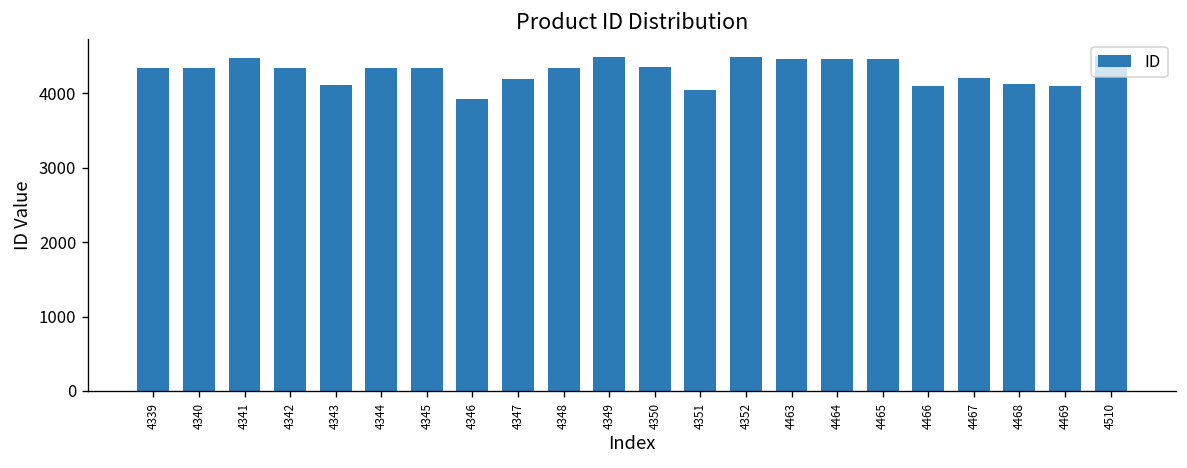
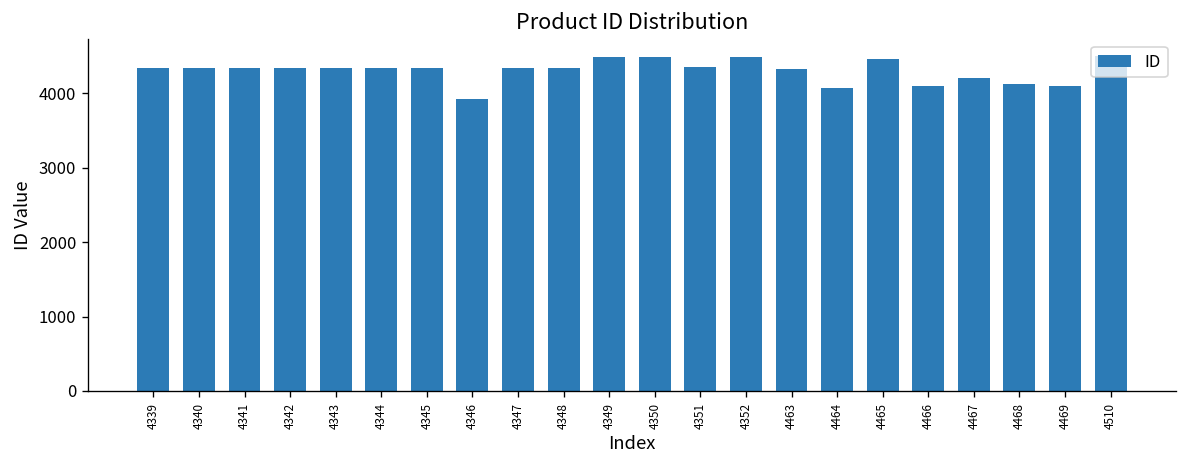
4341: 4500 -> 4300
4343: 4100 -> 4300
4347: 4200 -> 4300
4350: 4400 -> 4500
4351: 4100 -> 4400
4463: 4500 -> 4300
4464: 4500 -> 4100
